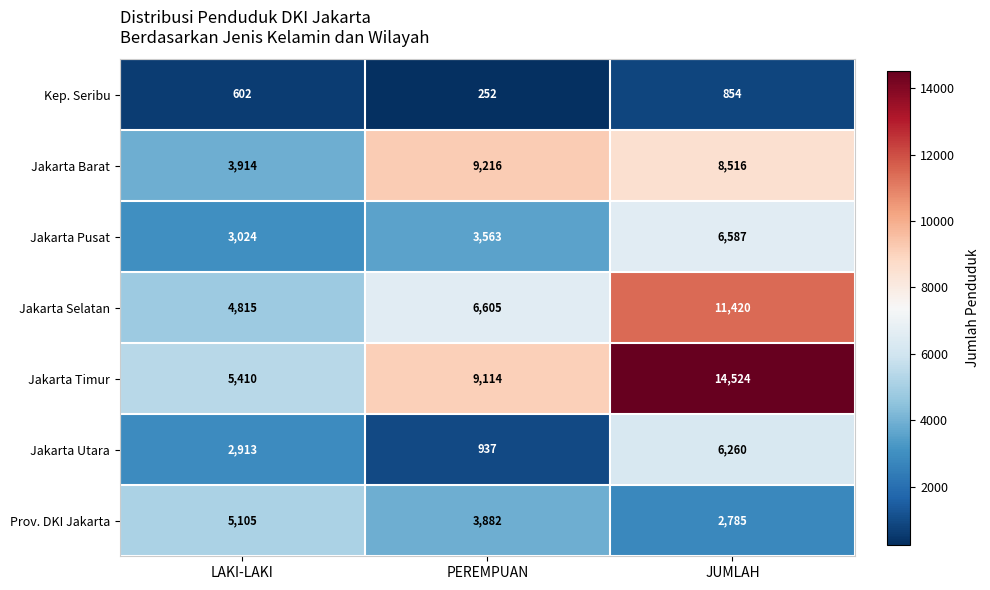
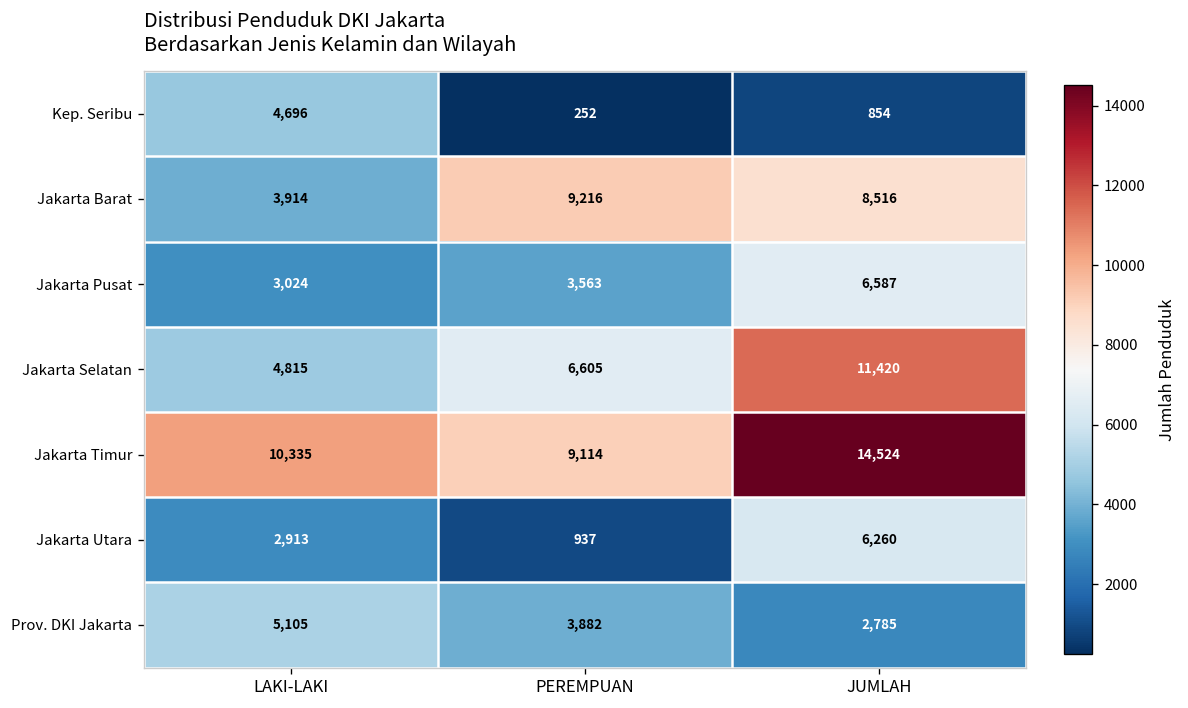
Kep. Seribu, LAKI-LAKI: 602 -> 4,696
Jakarta Timur, LAKI-LAKI: 5,410 -> 10,335
